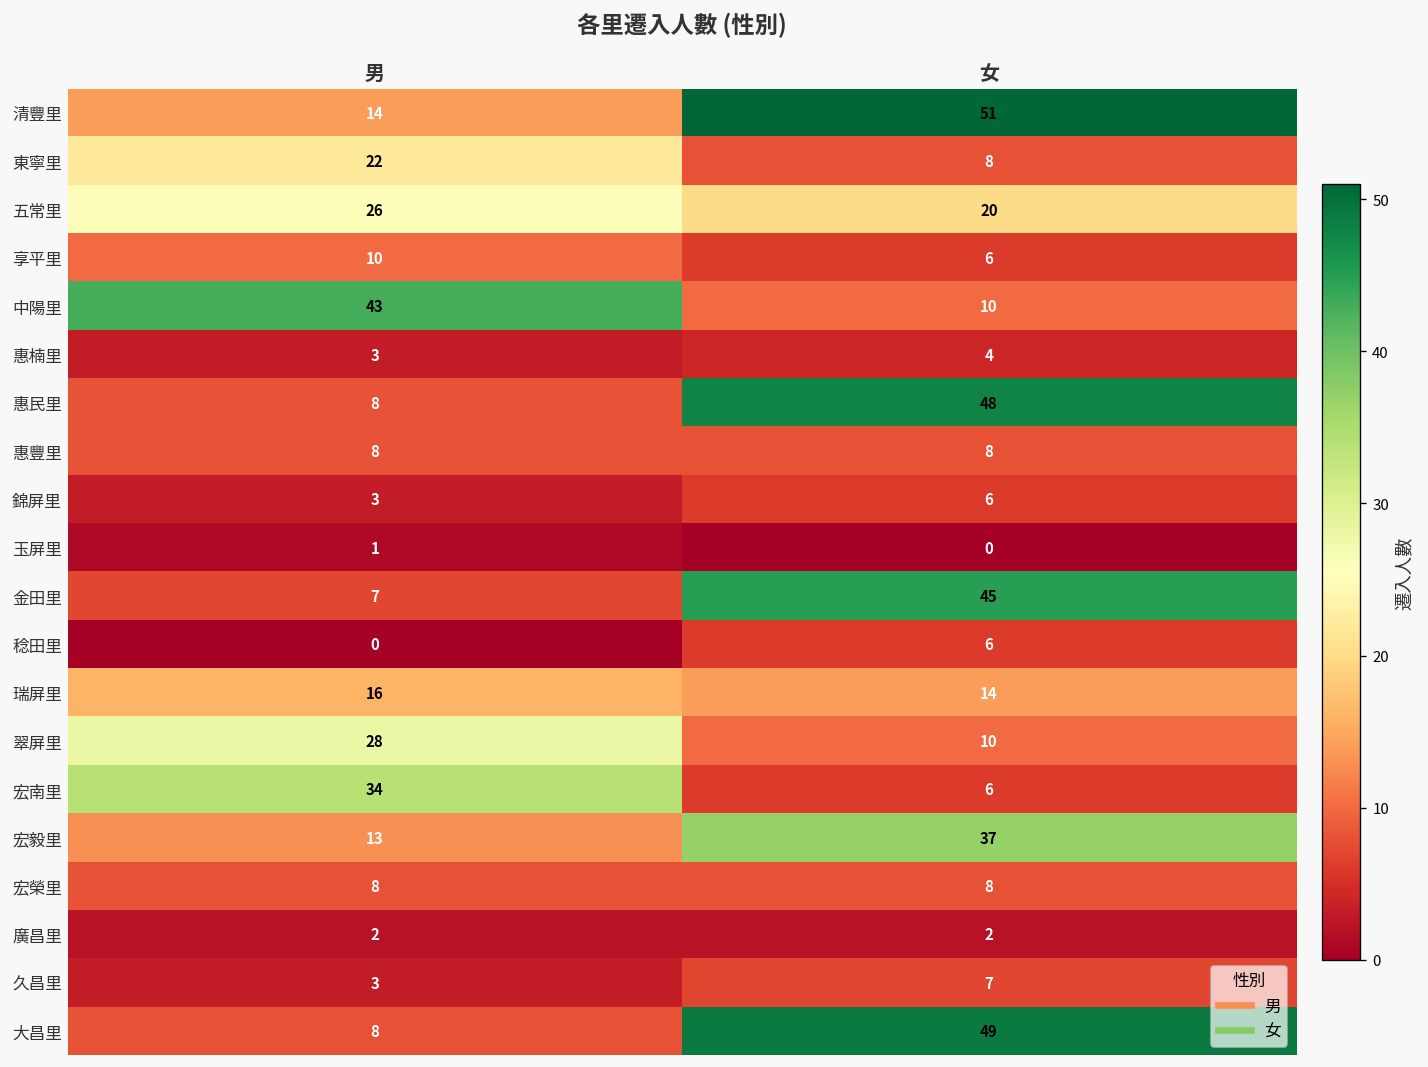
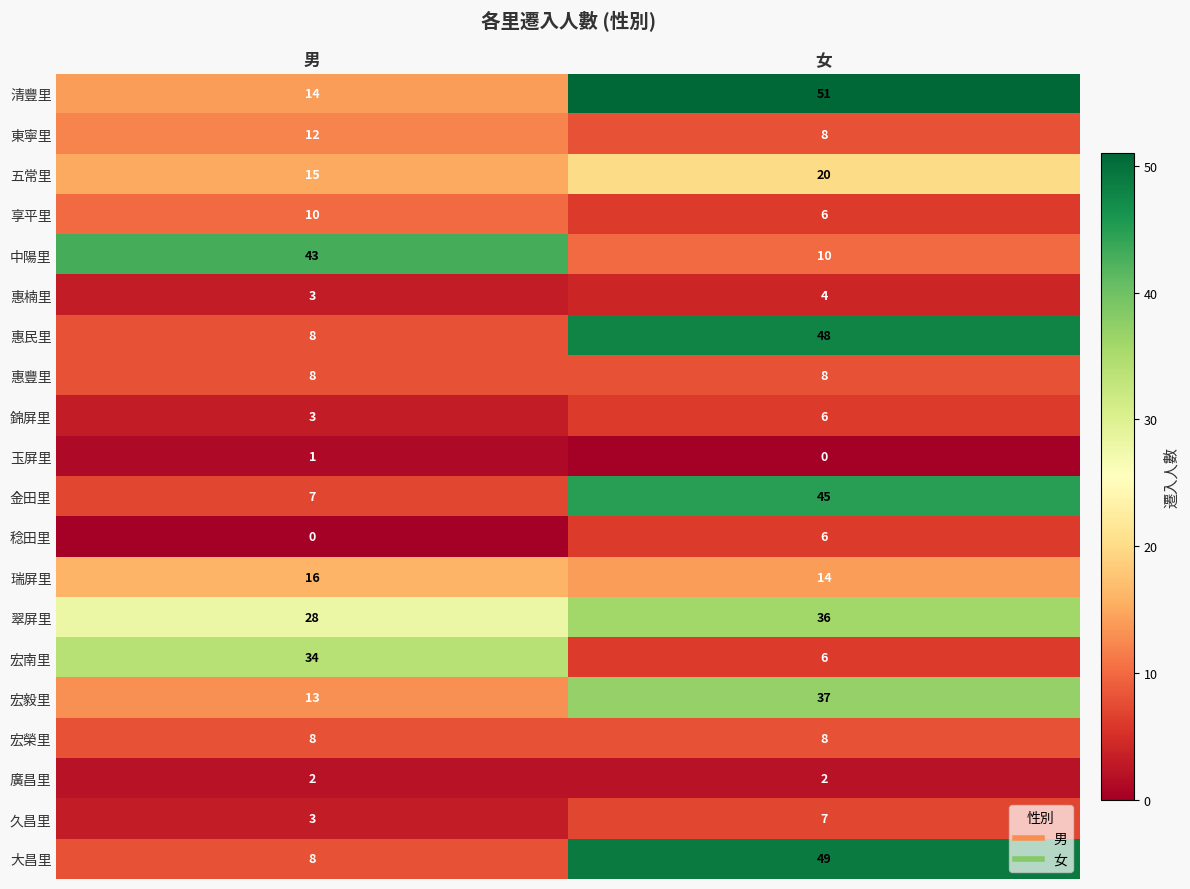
東寧里, 男: 22 -> 12
五常里, 男: 26 -> 15
翠屏里, 女: 10 -> 36
